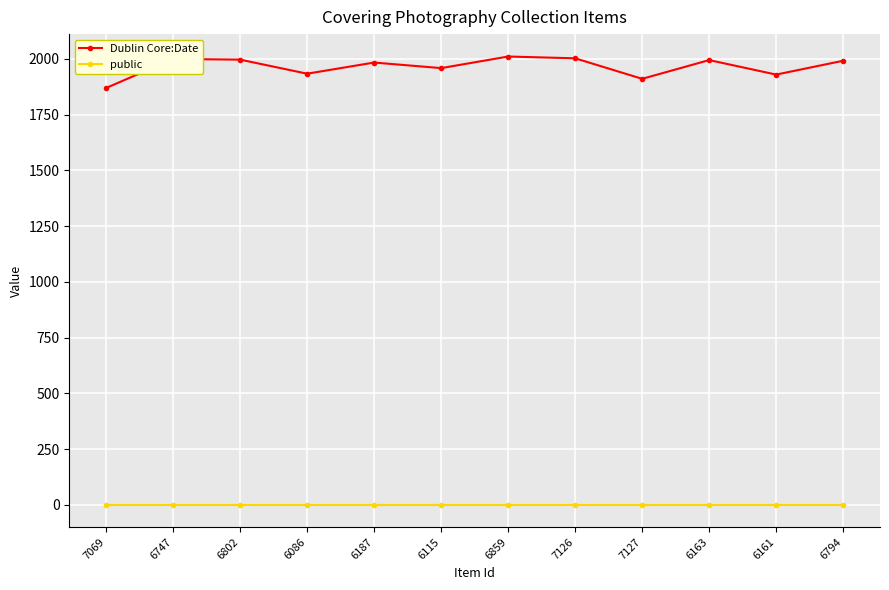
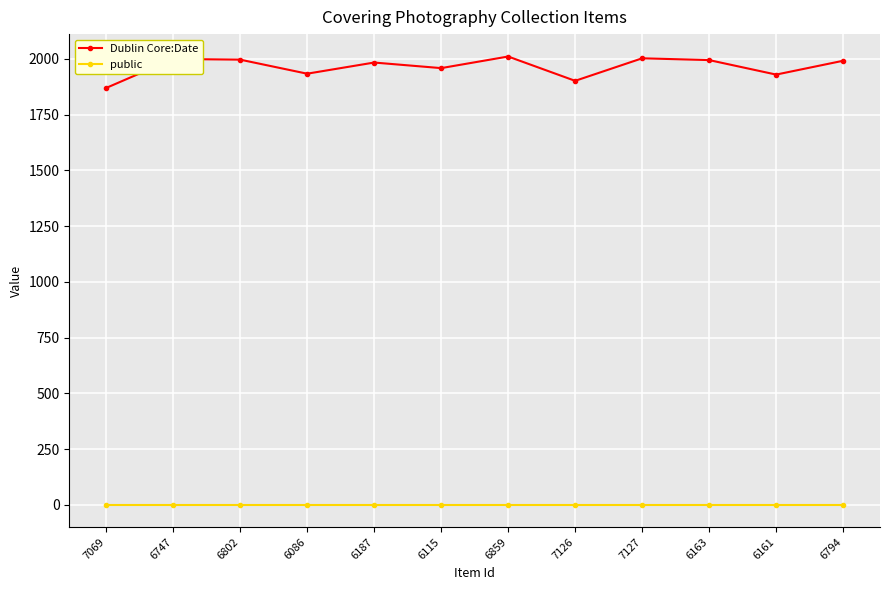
Dublin Core:Date, 7126: 2000 -> 1900
Dublin Core:Date, 7127: 1910 -> 2000
